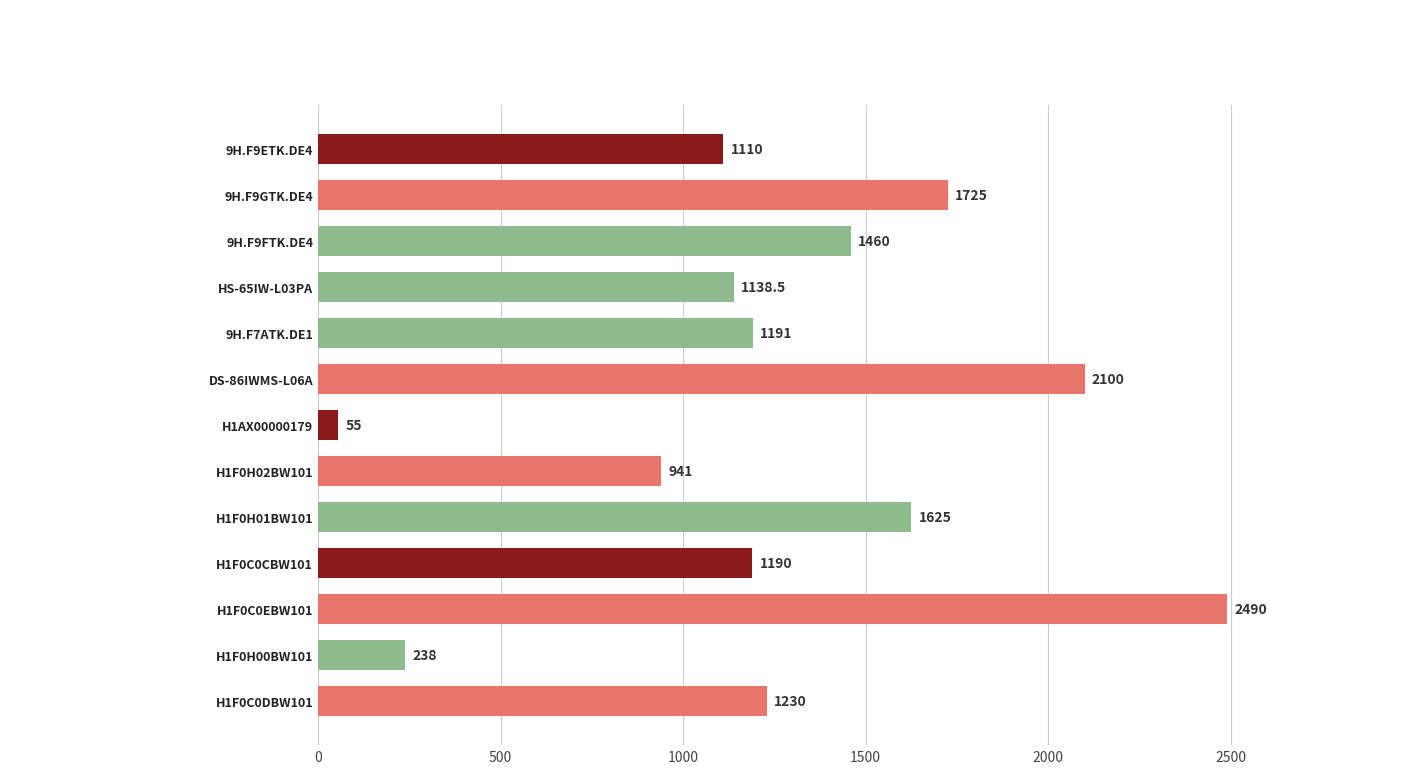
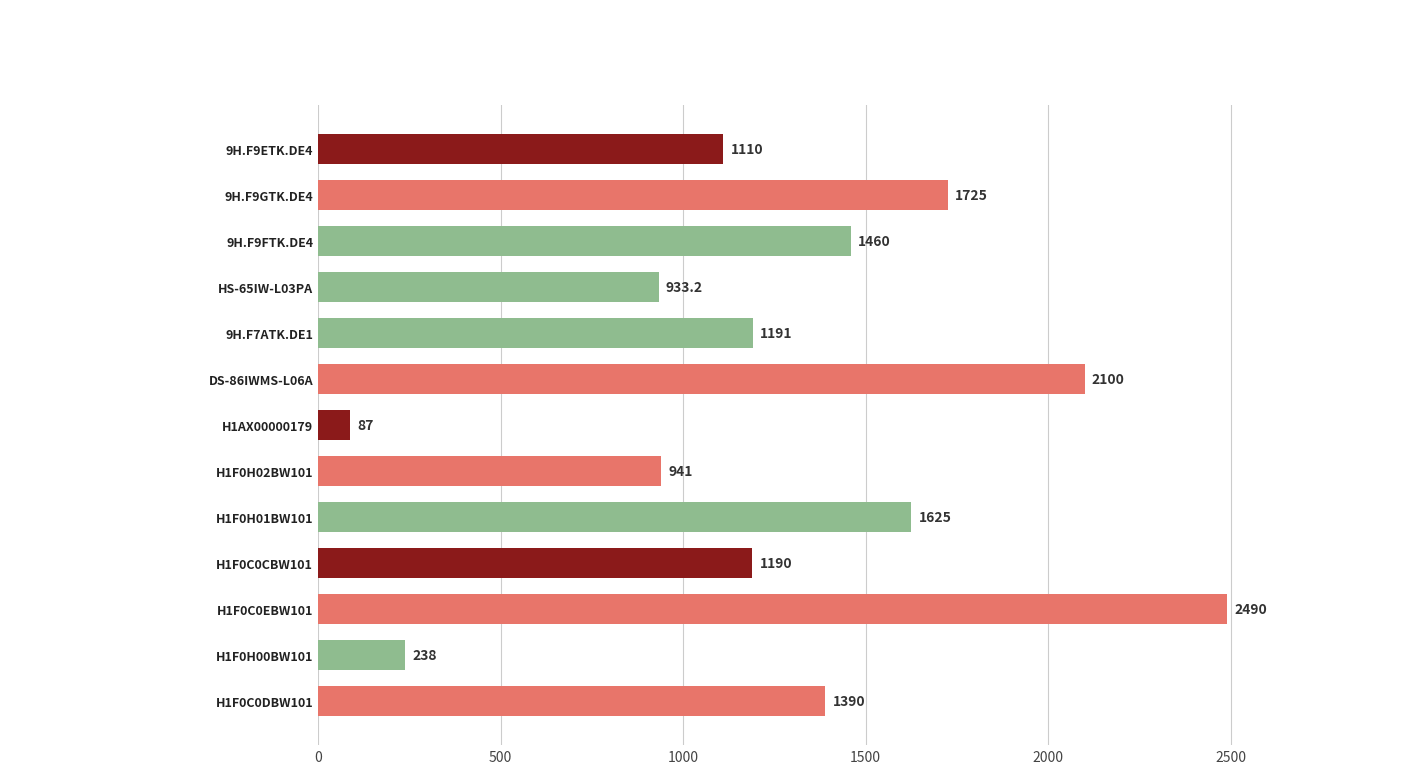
HS-65IW-L03PA: 1138.5 -> 933.2
H1AX00000179: 55 -> 87
H1F0C0DBW101: 1230 -> 1390
